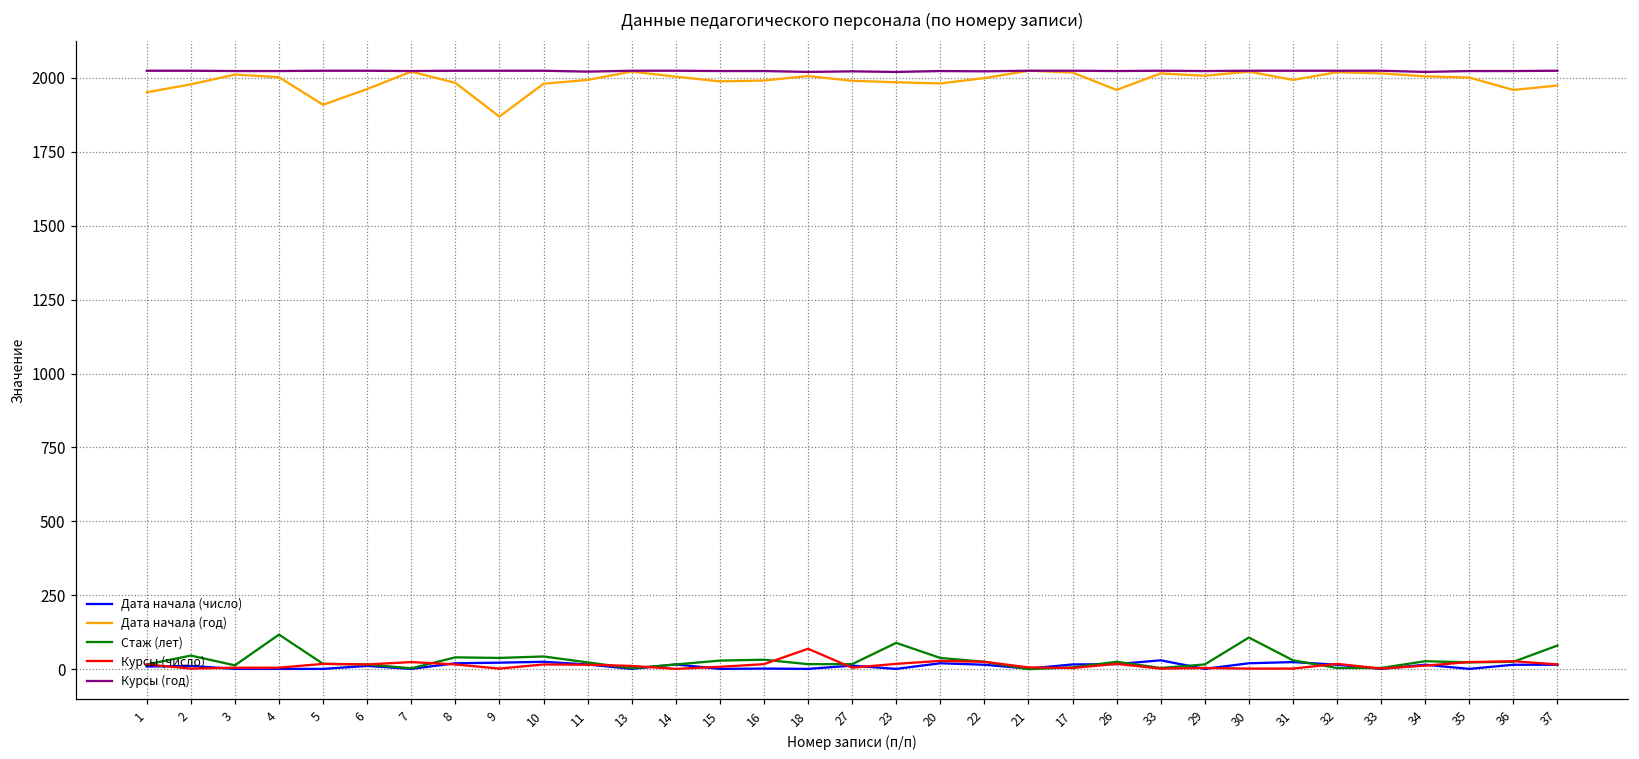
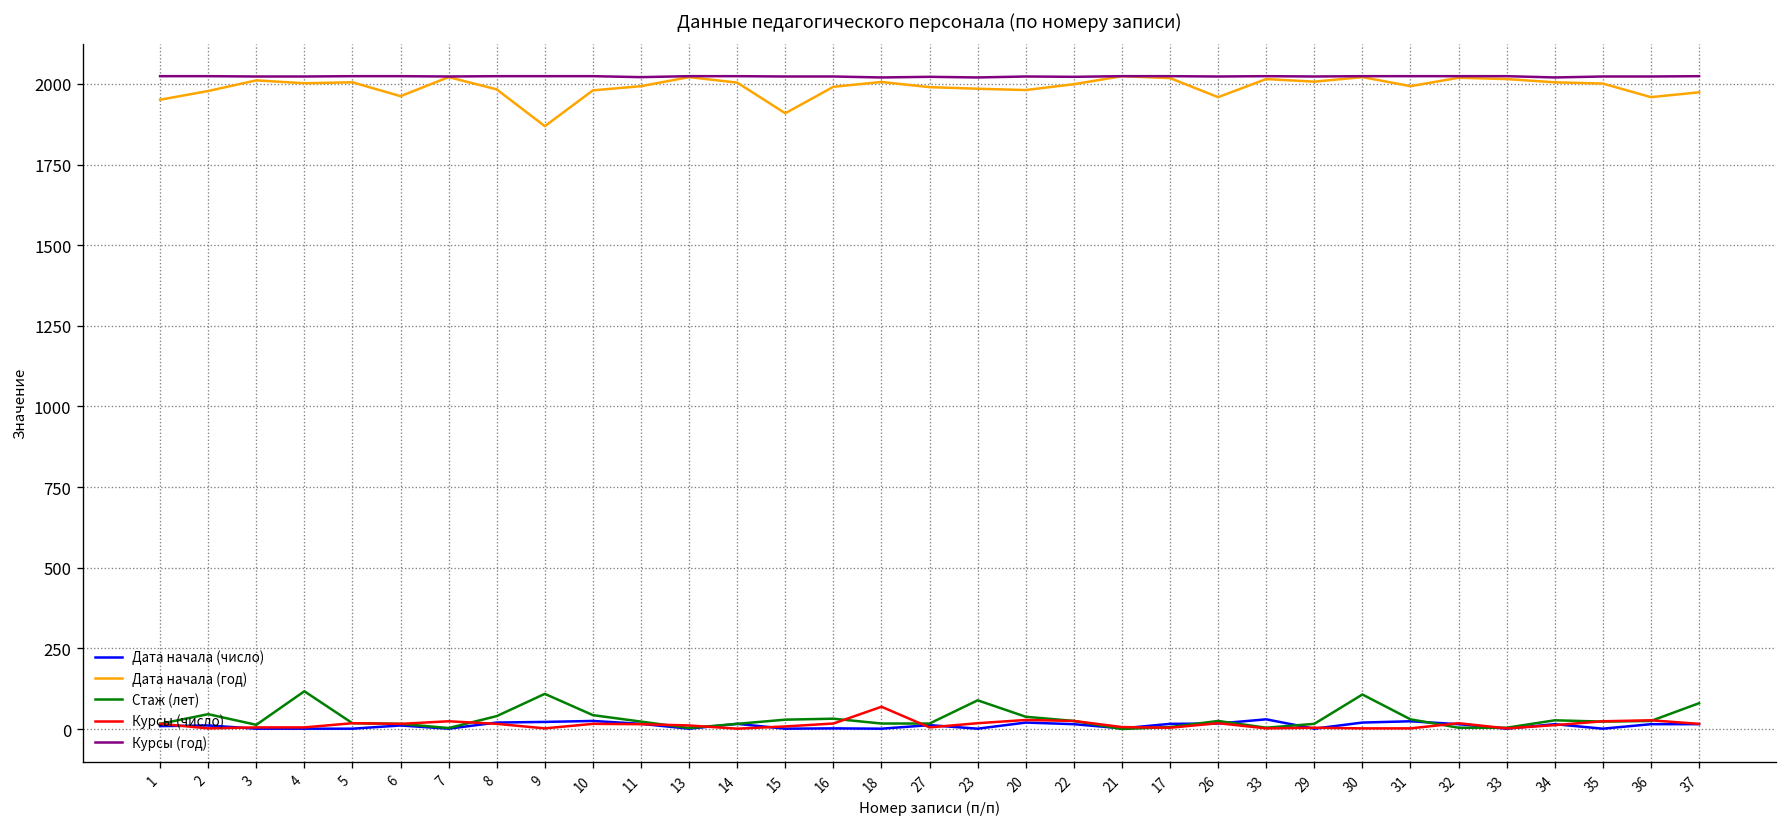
Дата начала (год), 5: 1910 -> 2010
Стаж (лет), 9: 40 -> 110
Дата начала (год), 15: 1990 -> 1910
